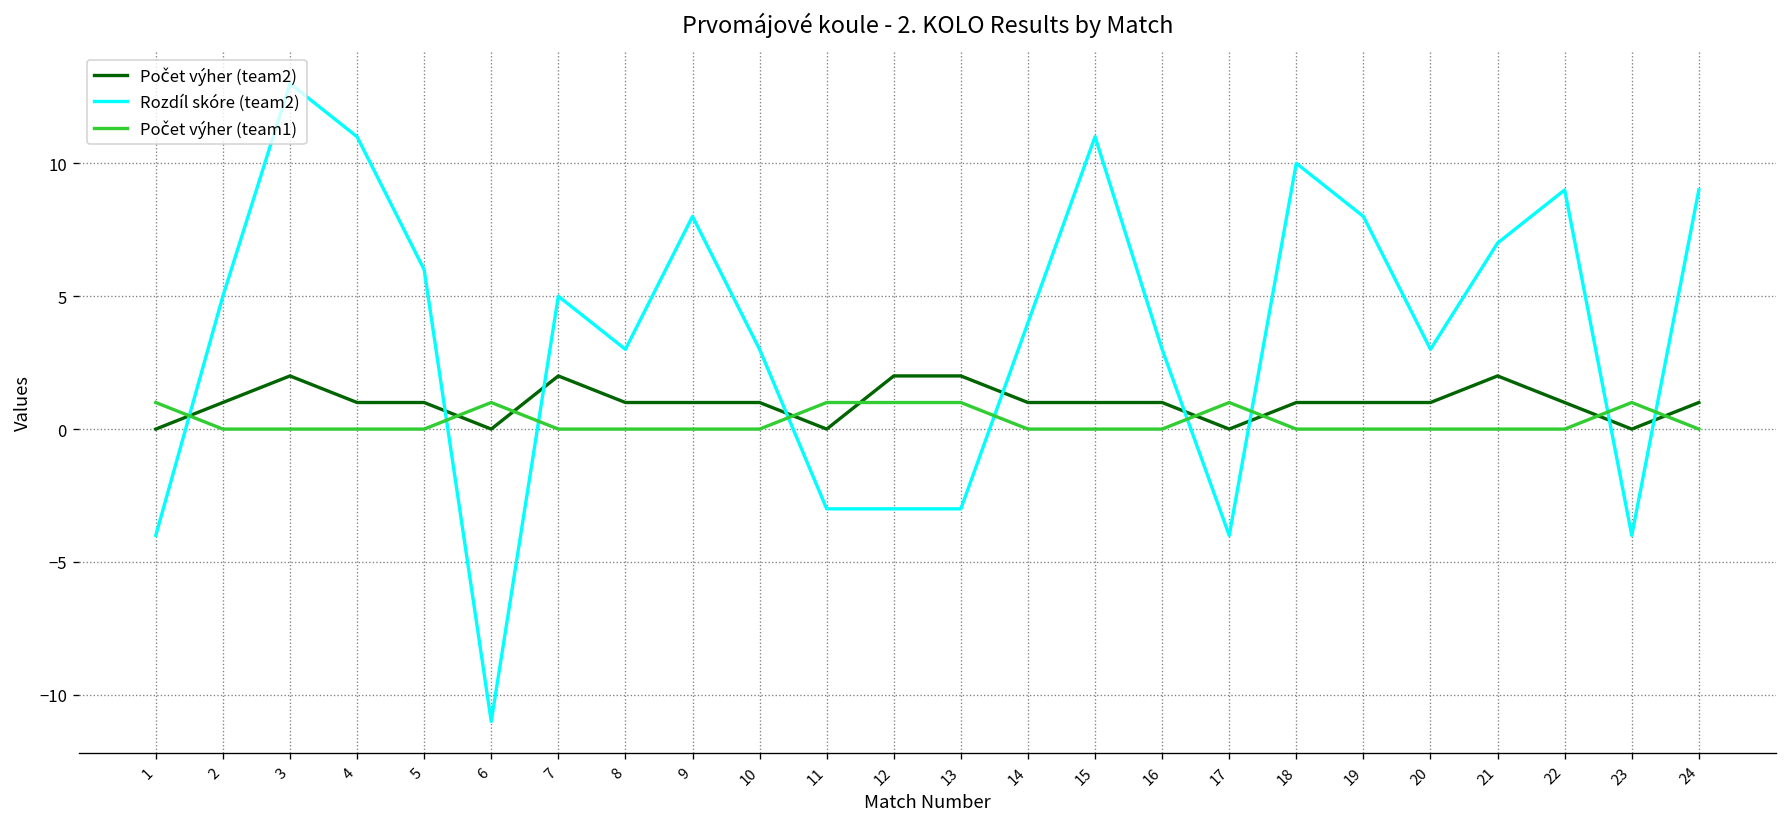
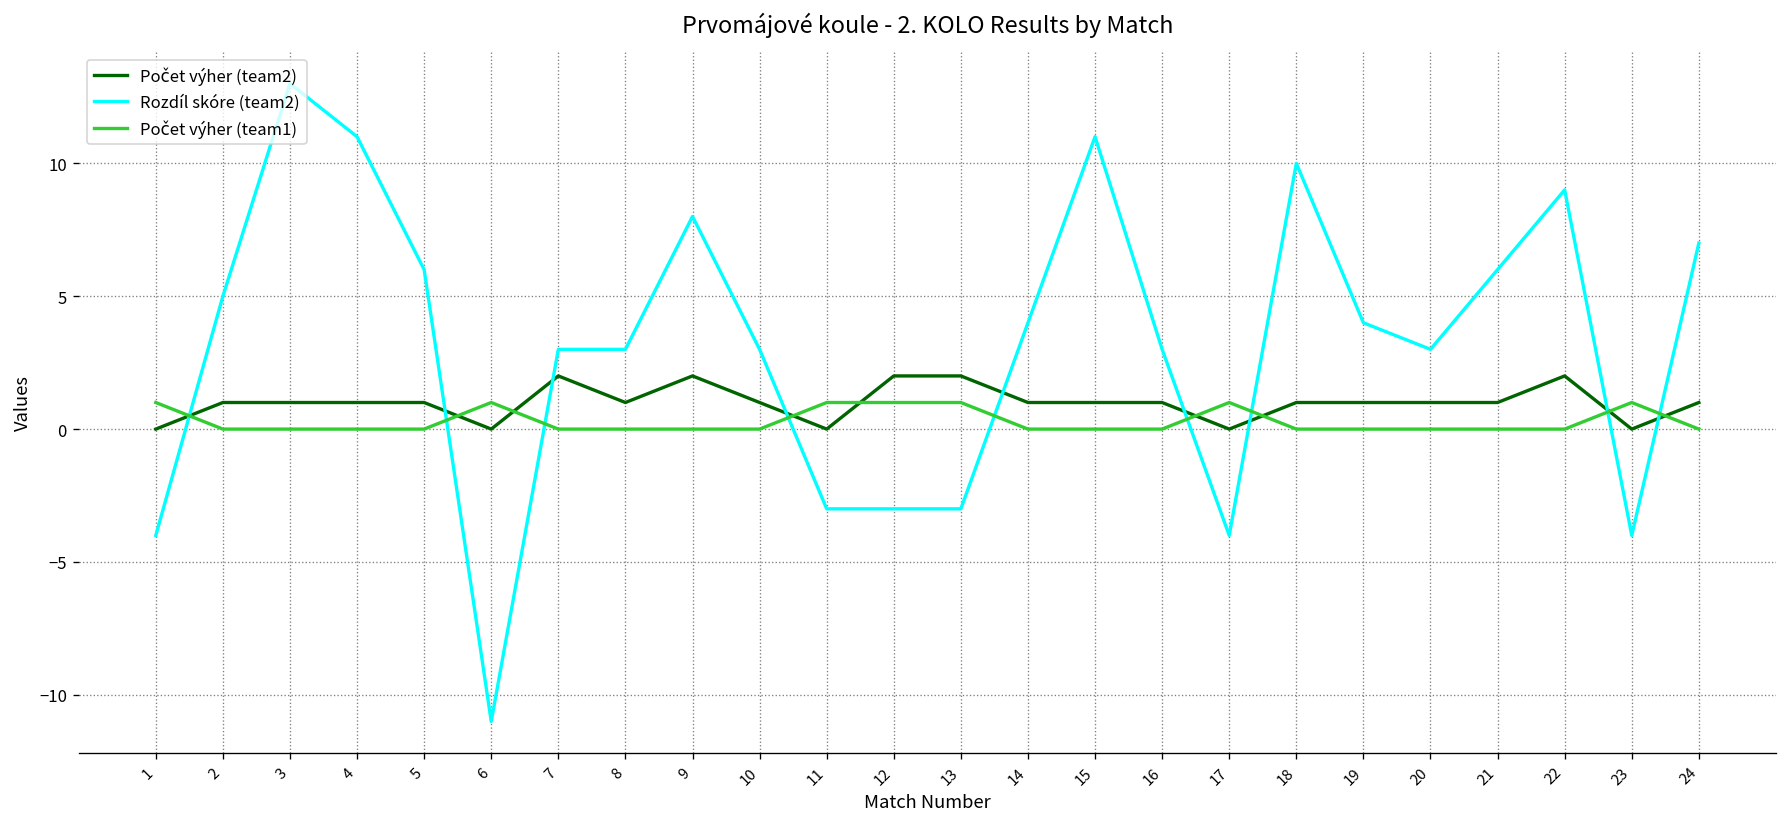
Počet výher (team2), 3: 2 -> 1
Rozdíl skóre (team2), 7: 5 -> 3
Počet výher (team2), 9: 1 -> 2
Rozdíl skóre (team2), 19: 8 -> 4
Počet výher (team2), 21: 2 -> 1
Rozdíl skóre (team2), 21: 7 -> 6
Počet výher (team2), 22: 1 -> 2
Rozdíl skóre (team2), 24: 9 -> 7
